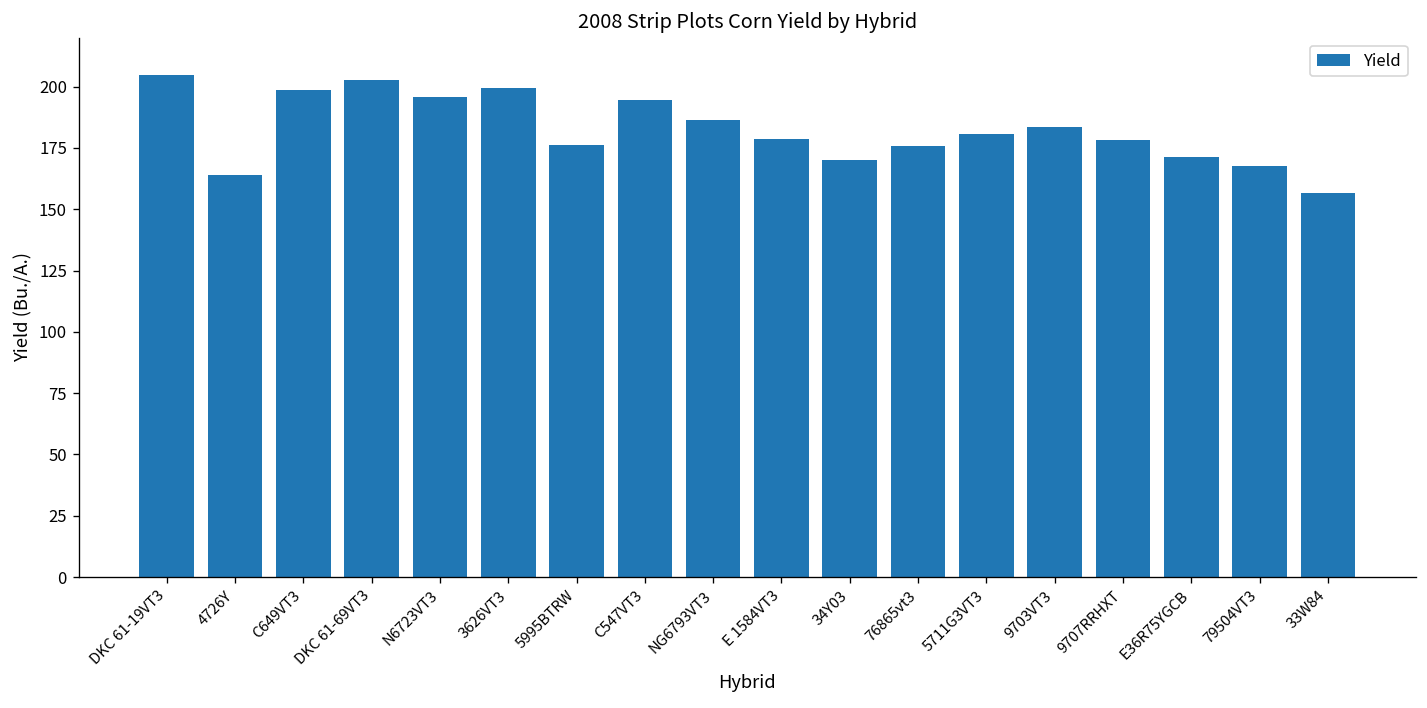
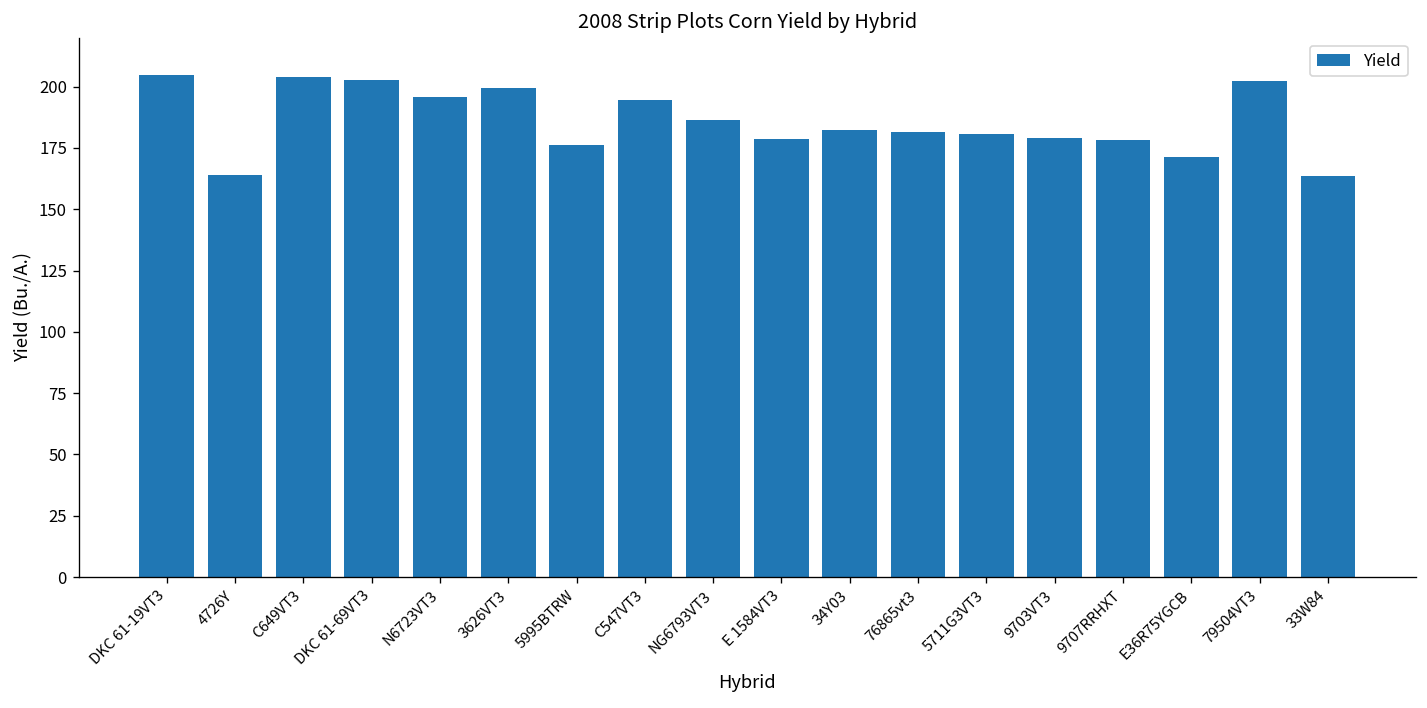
C649VT3: 199 -> 204
34Y03: 170 -> 182
76865vt3: 176 -> 182
9703VT3: 184 -> 179
79504VT3: 168 -> 202
33W84: 157 -> 164
